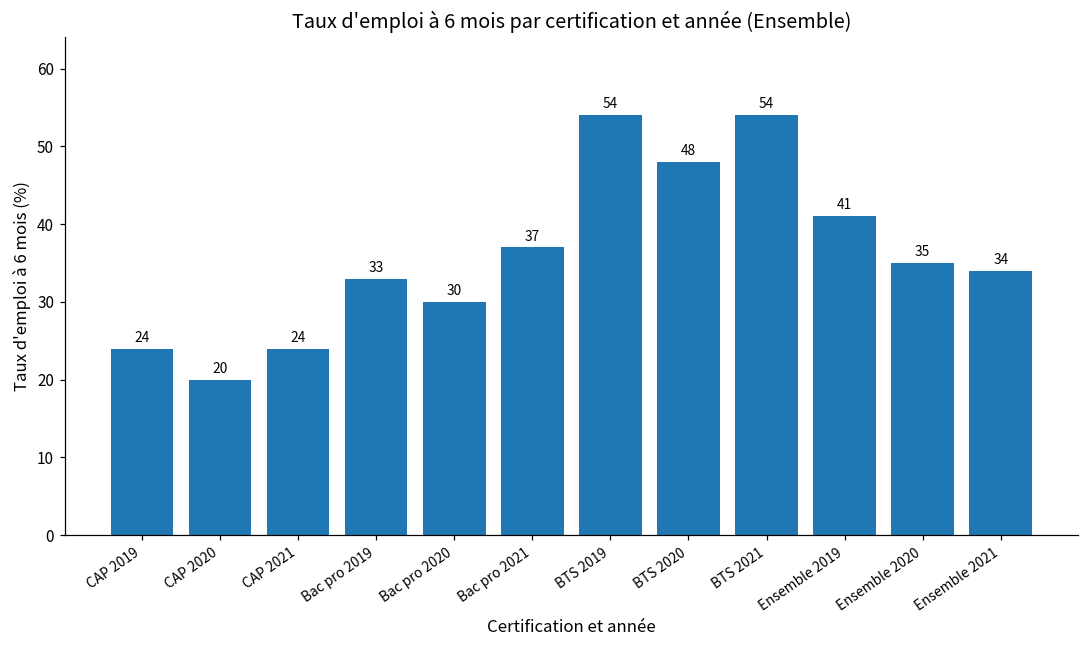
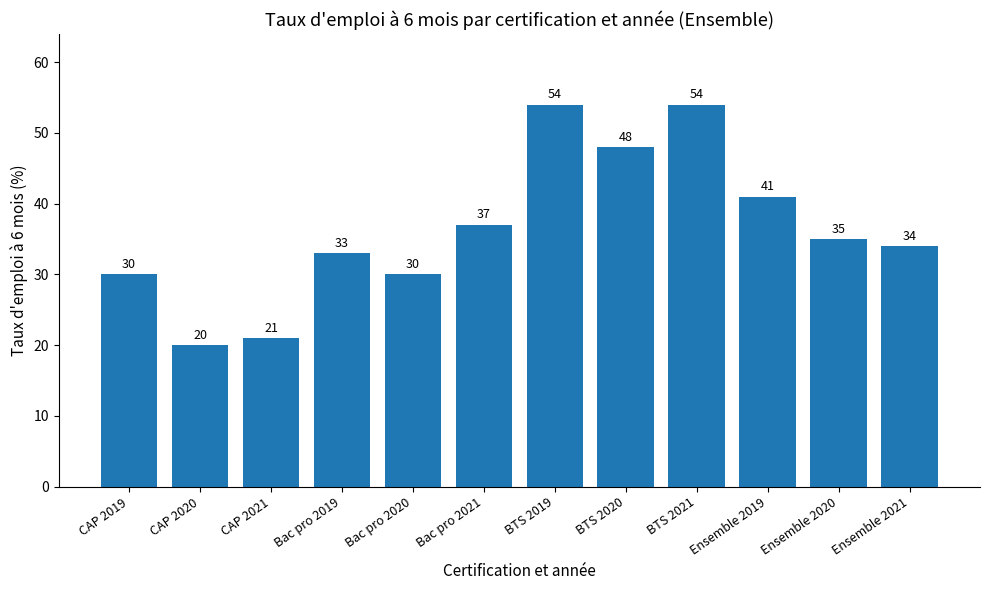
CAP 2019: 24 -> 30
CAP 2021: 24 -> 21
